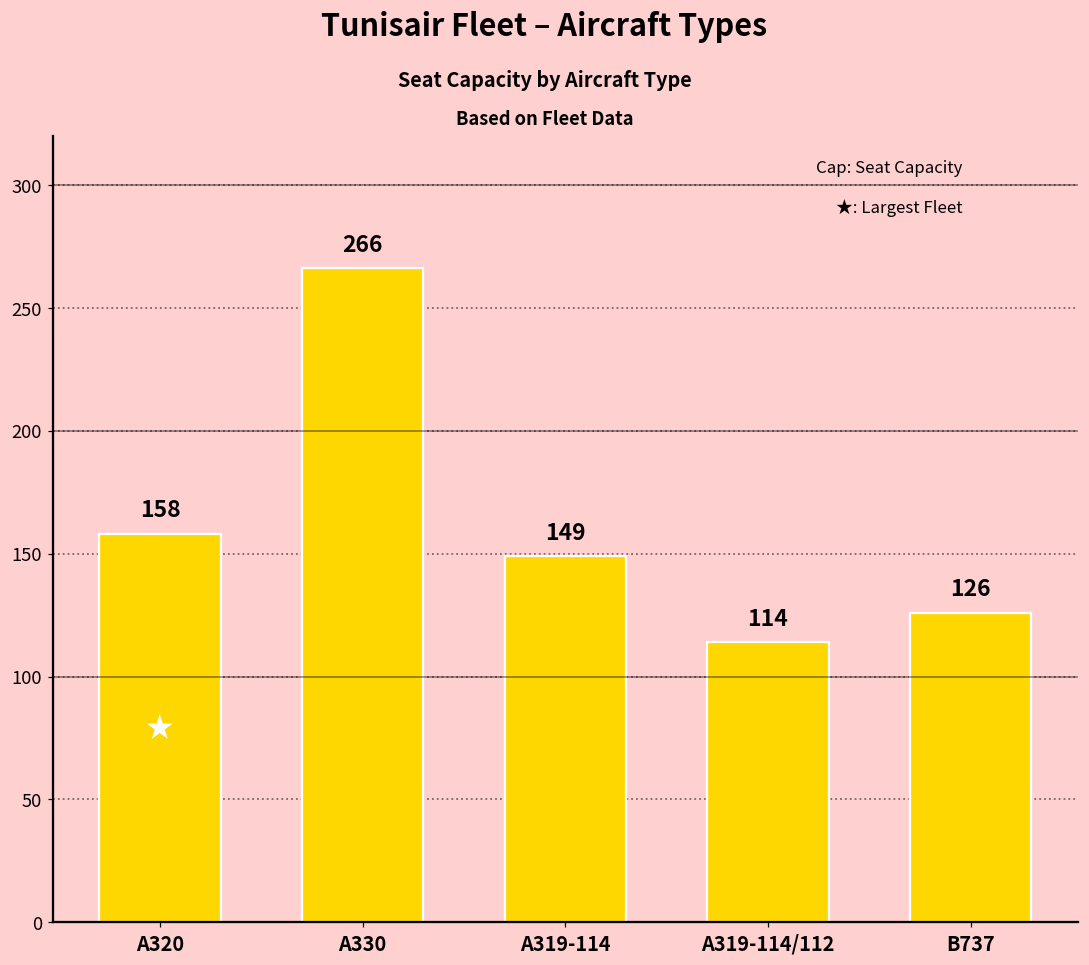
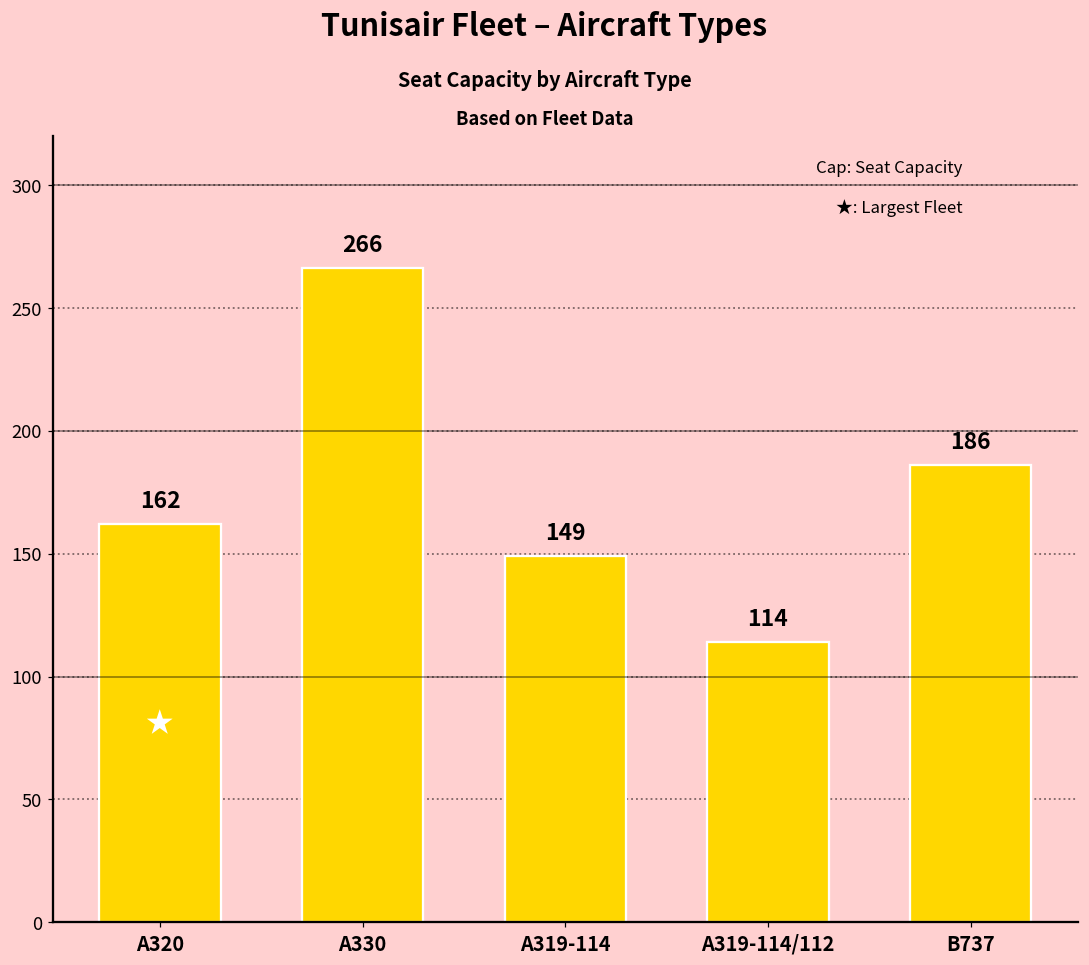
A320: 158 -> 162
B737: 126 -> 186
